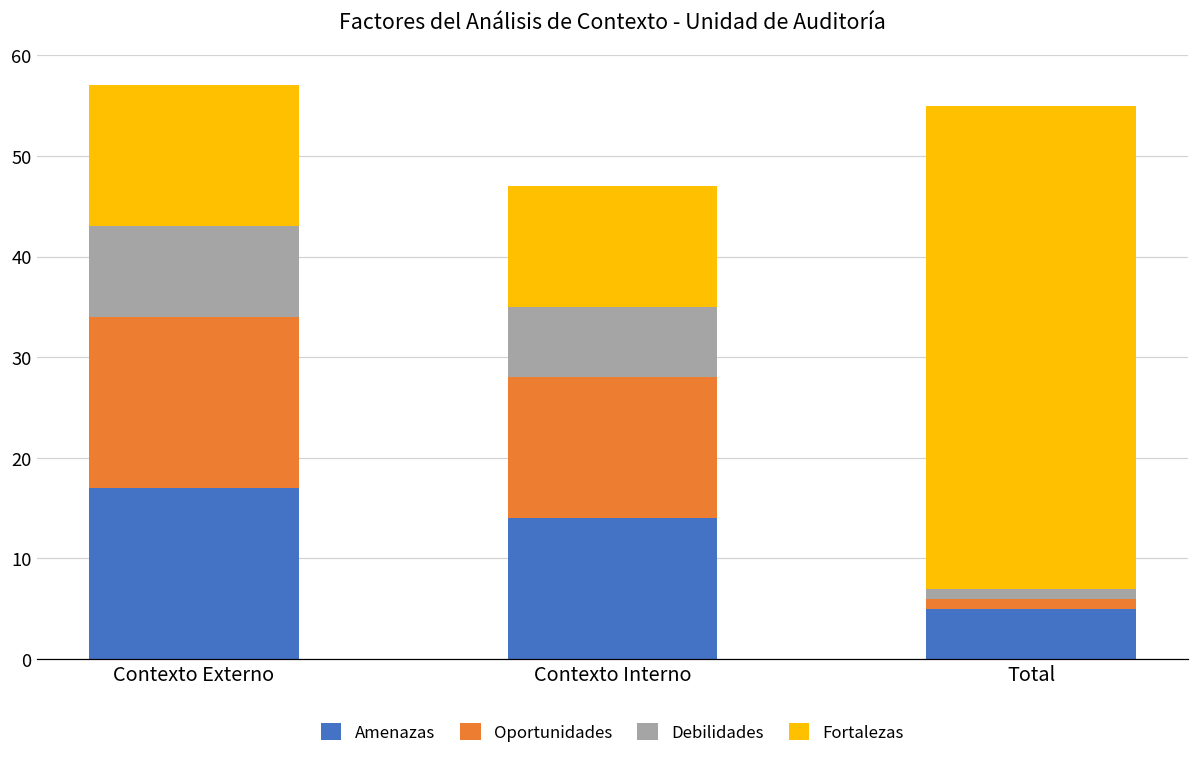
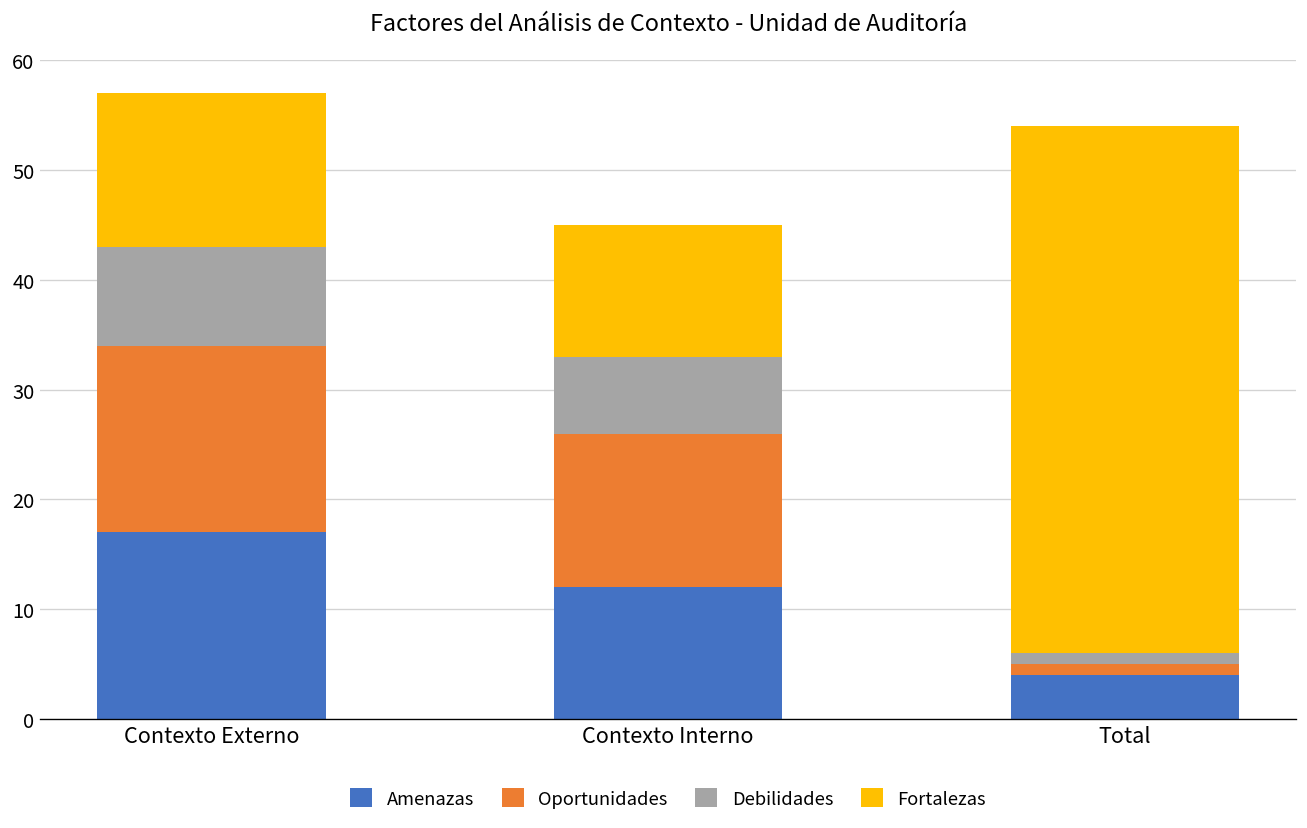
Amenazas, Contexto Interno: 14 -> 12
Amenazas, Total: 5 -> 4
